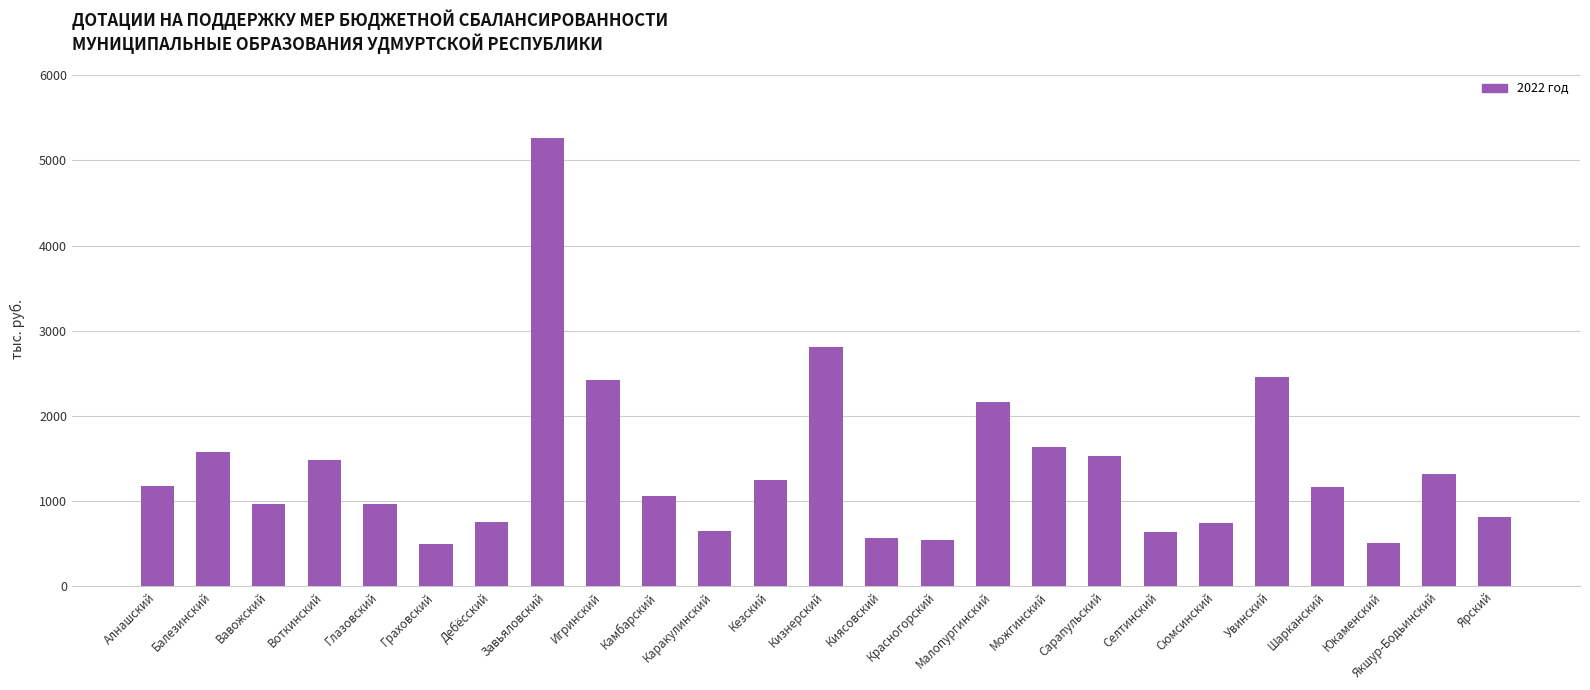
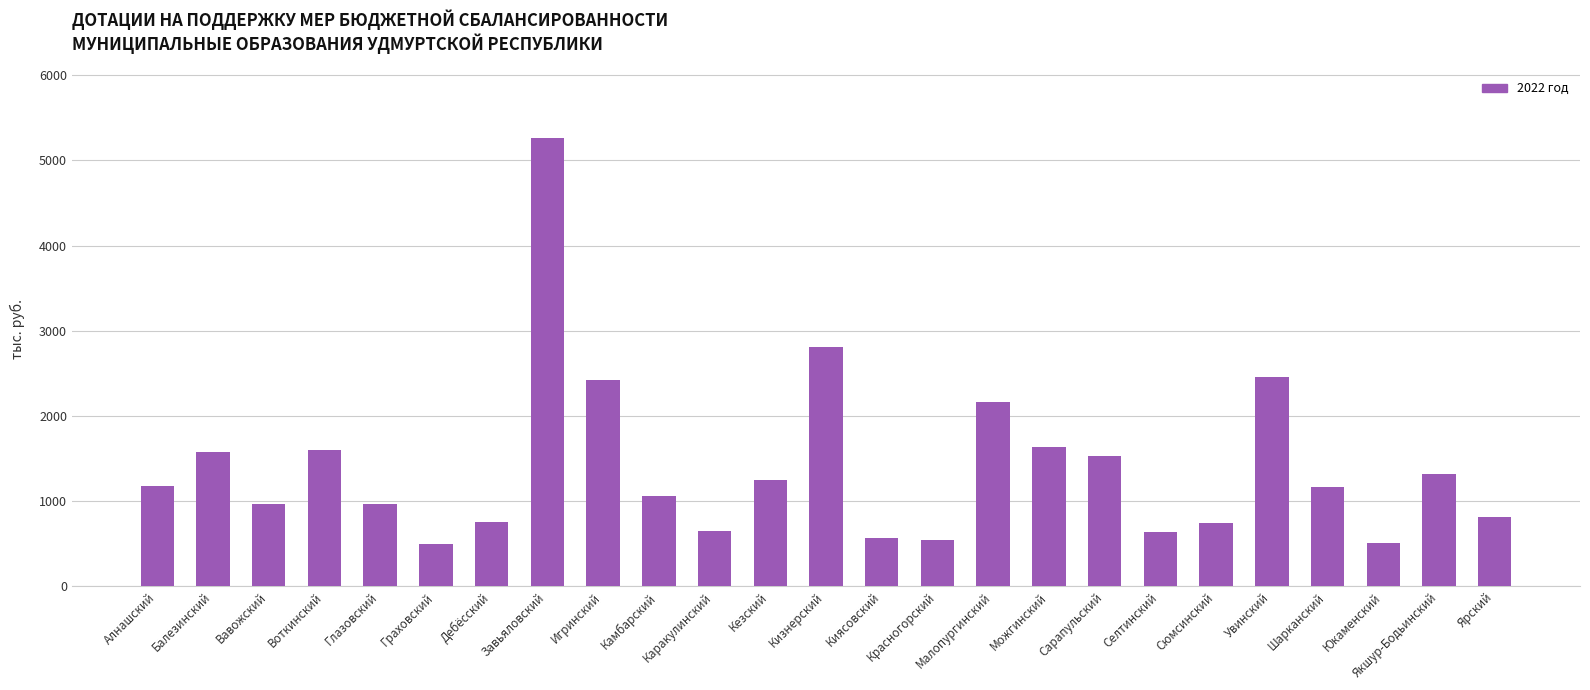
Воткинский: 1500 -> 1600
